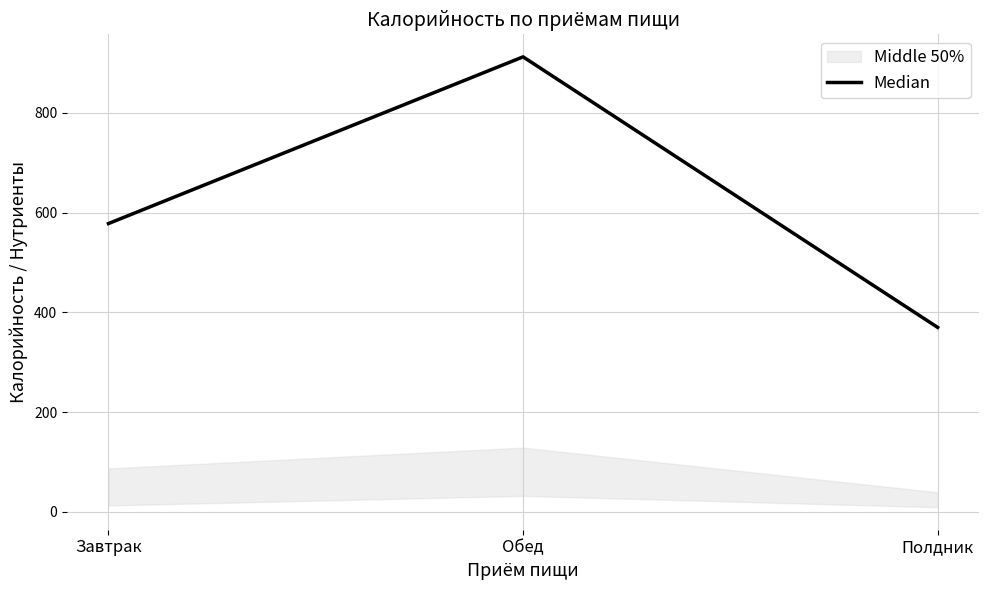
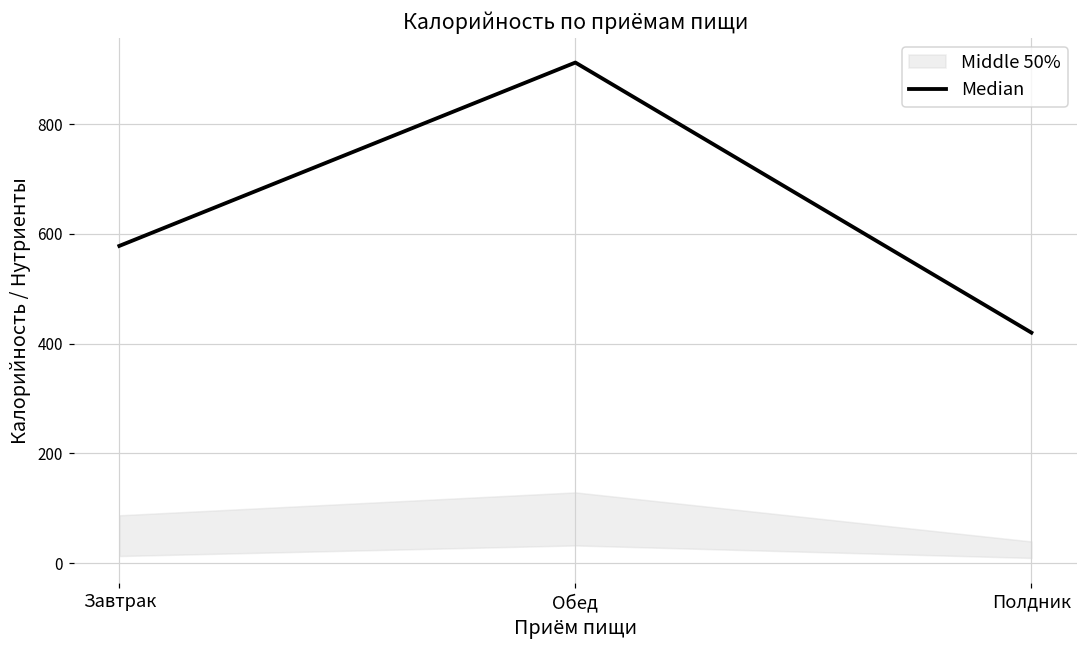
Median, Полдник: 370 -> 420
